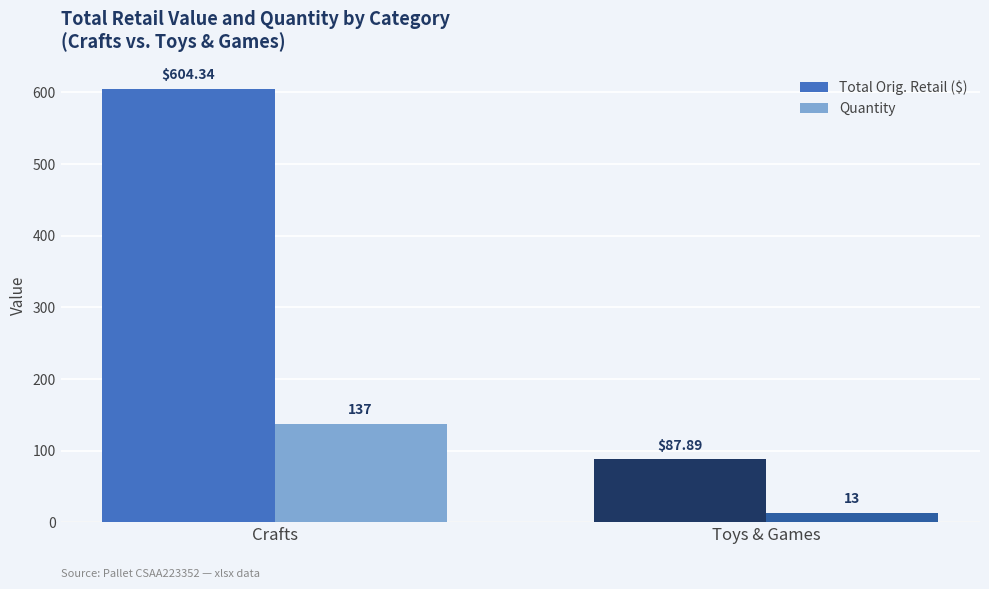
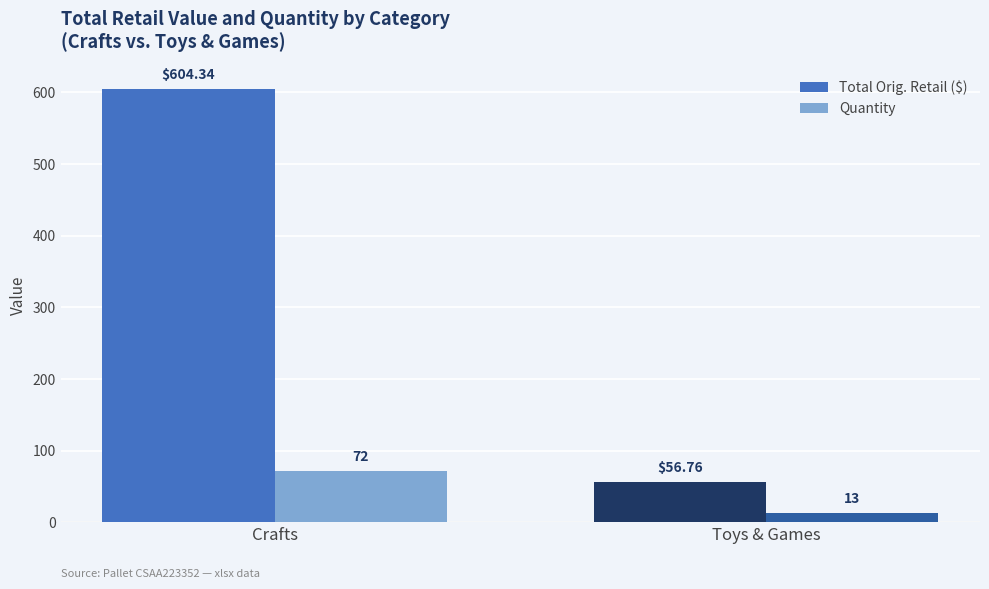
Quantity, Crafts: 137 -> 72
Total Orig. Retail ($), Toys & Games: $87.89 -> $56.76
